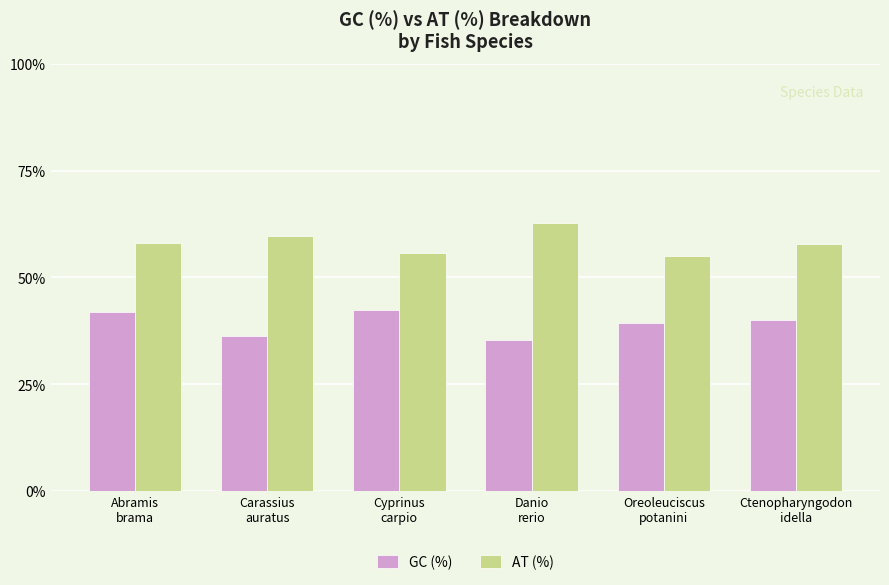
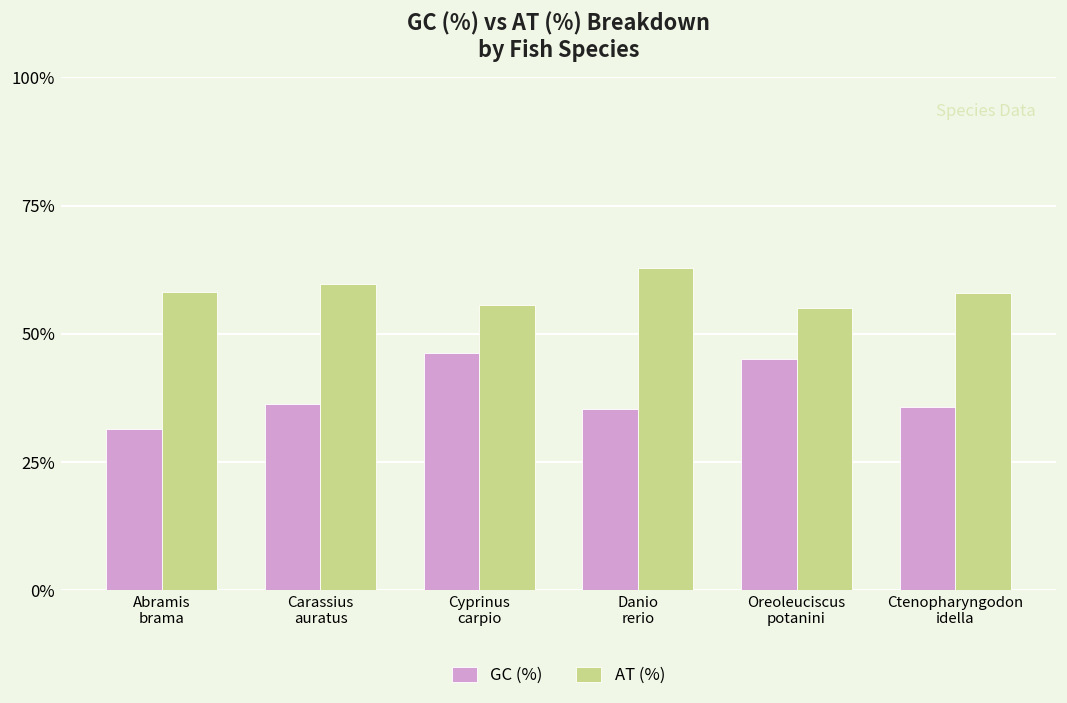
GC (%), Abramis brama: 42% -> 31%
GC (%), Cyprinus carpio: 42% -> 46%
GC (%), Oreoleuciscus potanini: 39% -> 45%
GC (%), Ctenopharyngodon idella: 40% -> 36%
